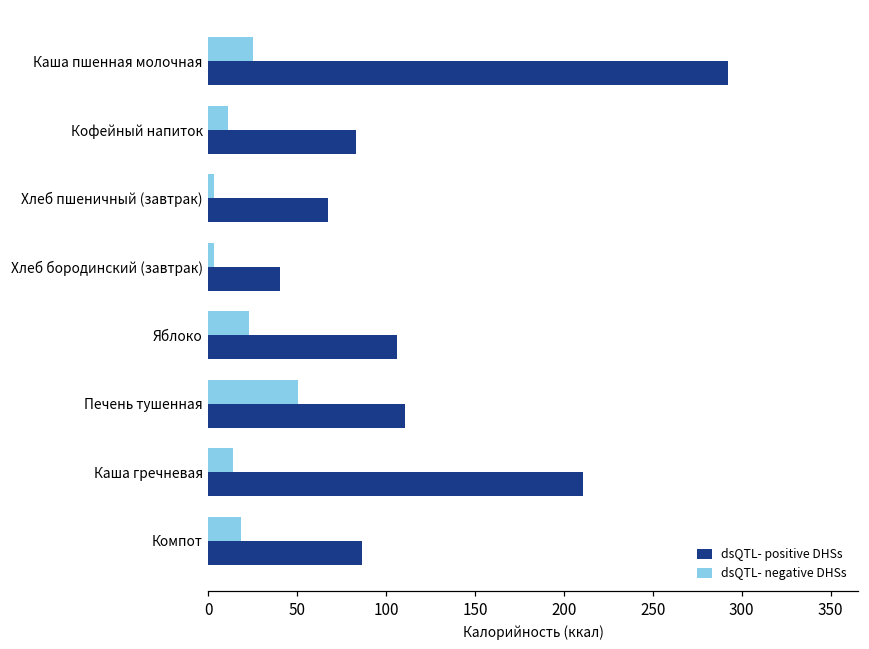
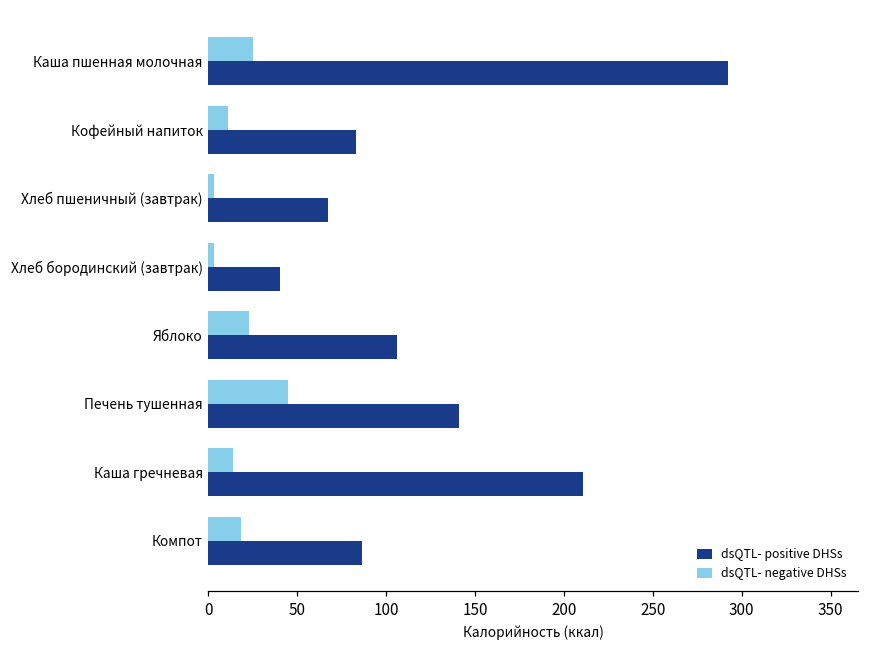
dsQTL- negative DHSs, Печень тушенная: 51 -> 45
dsQTL- positive DHSs, Печень тушенная: 111 -> 141
